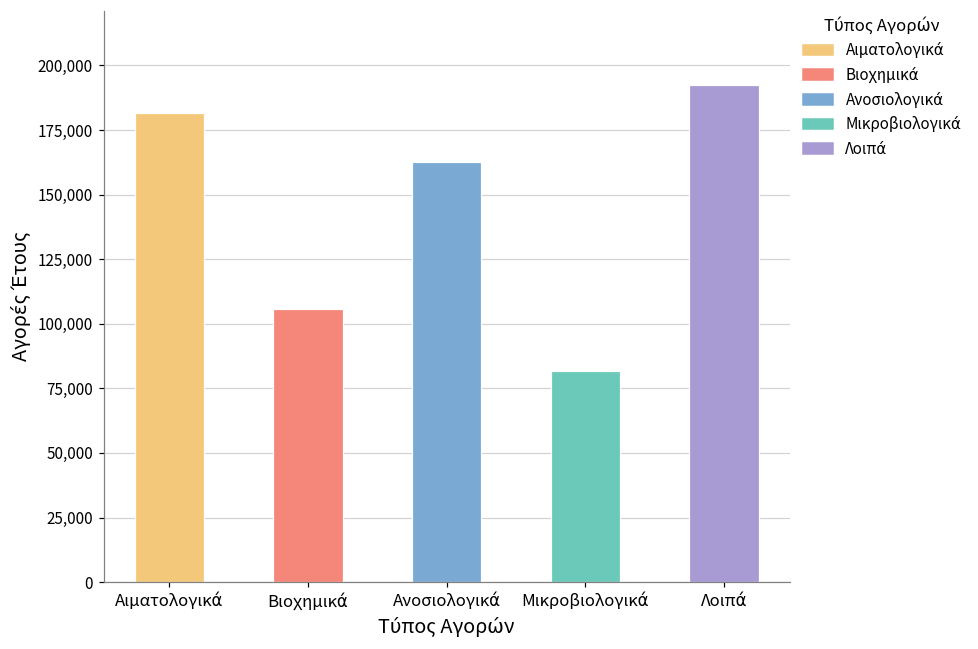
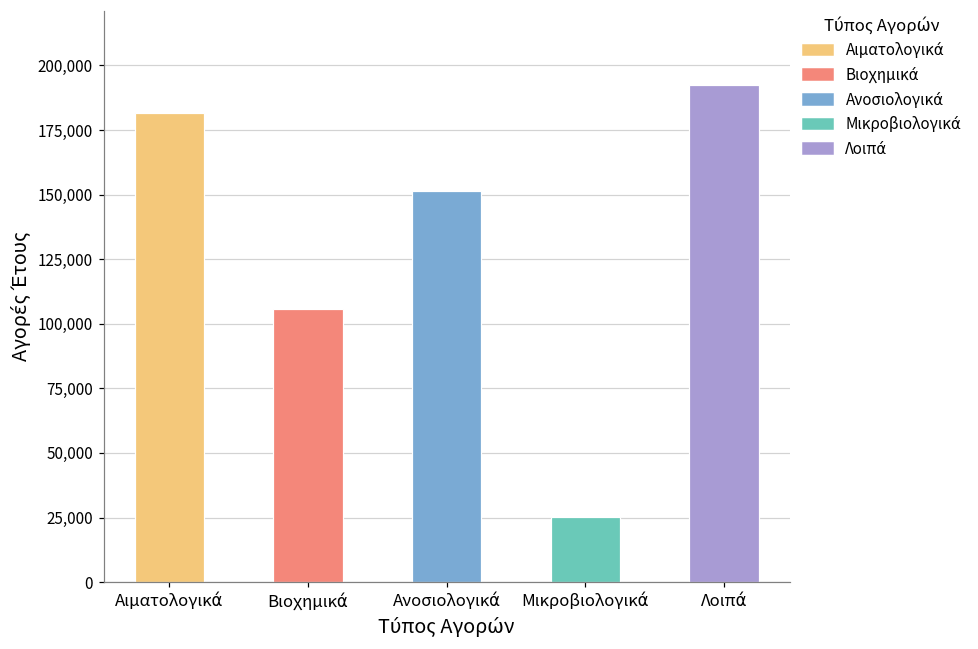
Ανοσιολογικά: 162,000 -> 151,000
Μικροβιολογικά: 82,000 -> 25,000
